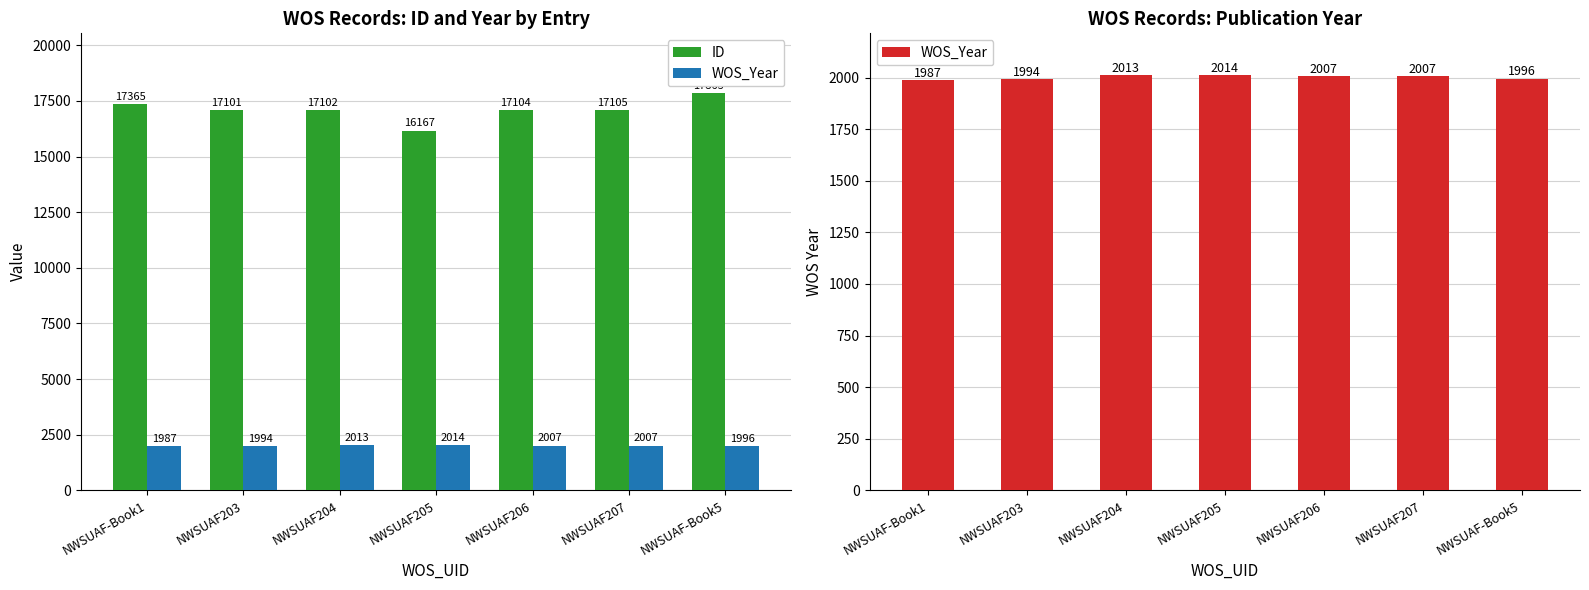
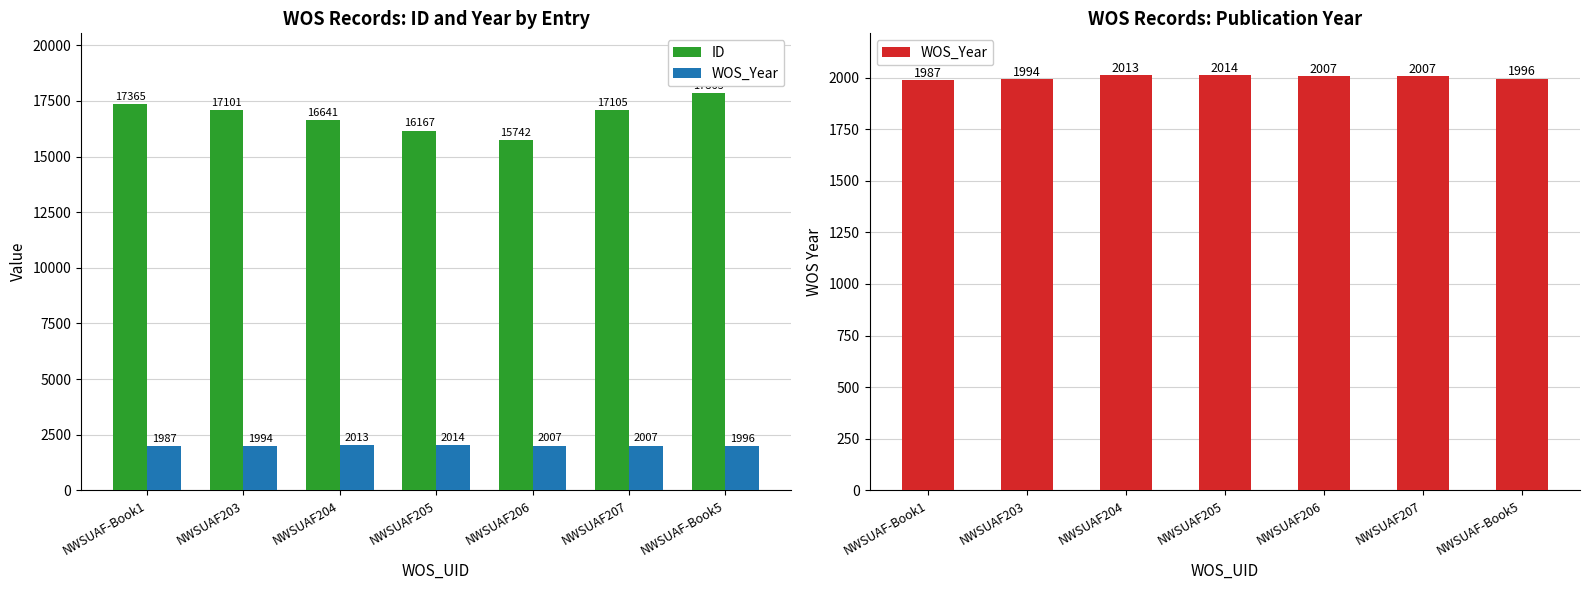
WOS Records: ID and Year by Entry, ID, NWSUAF204: 17102 -> 16641
WOS Records: ID and Year by Entry, ID, NWSUAF206: 17104 -> 15742
